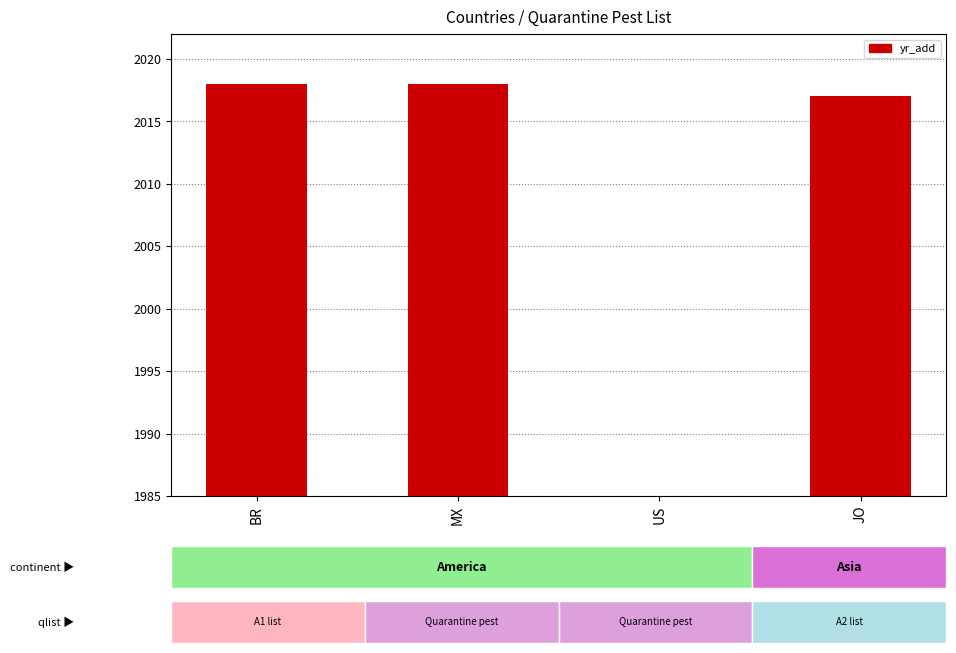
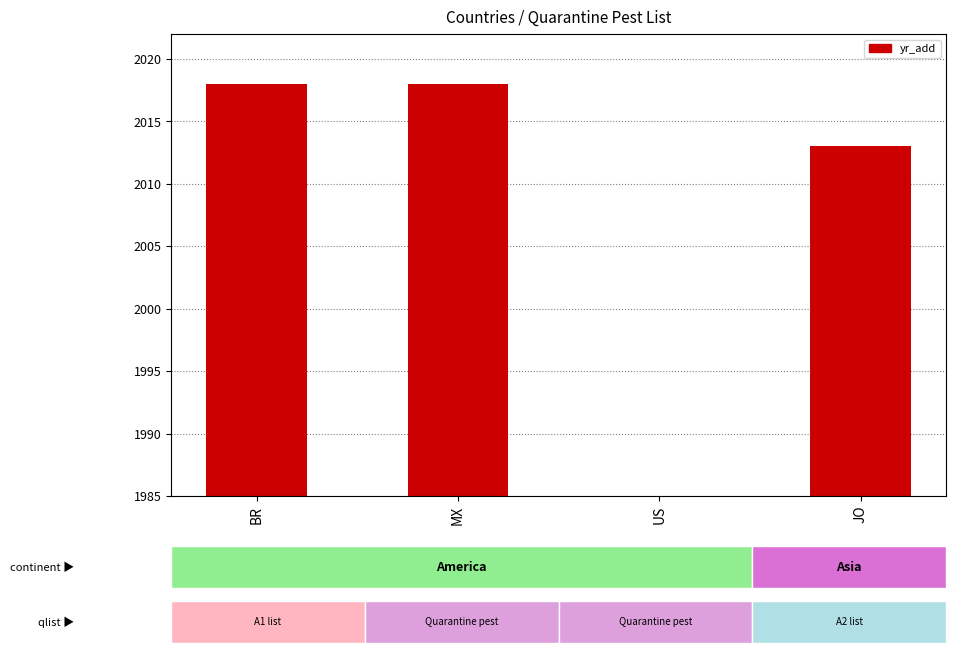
JO: 2017 -> 2013
